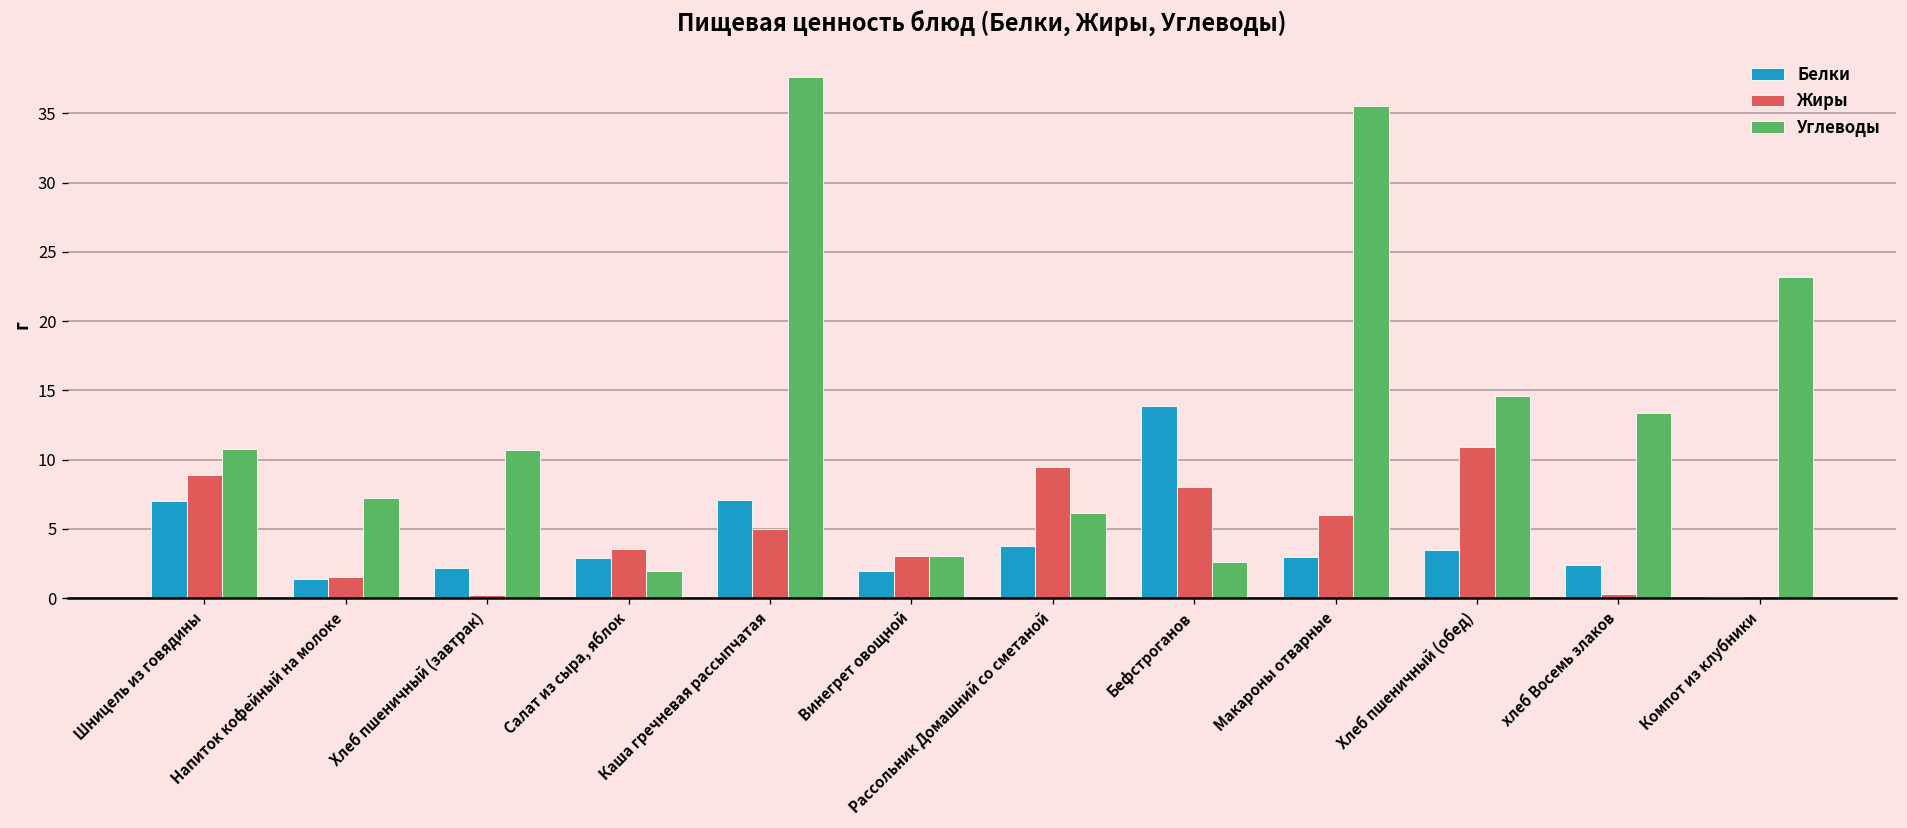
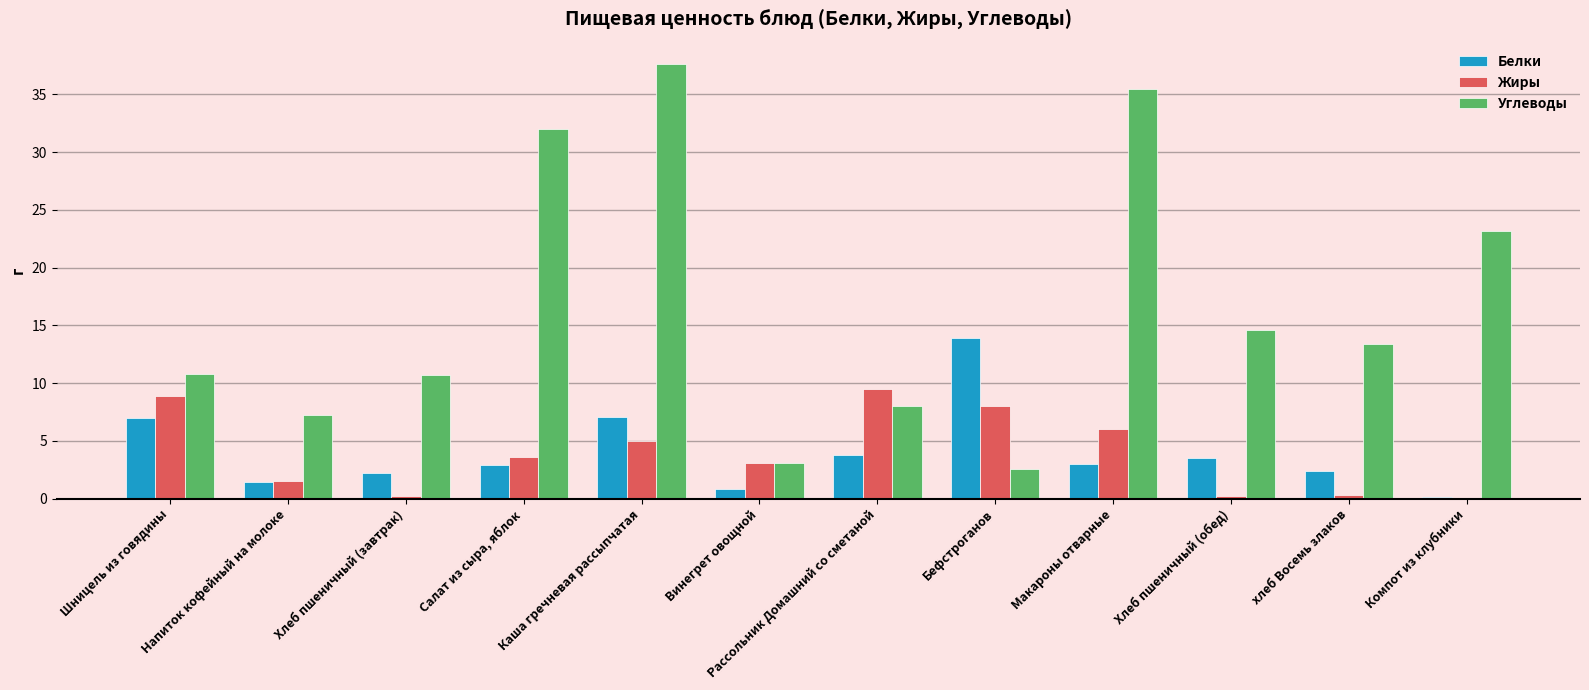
Углеводы, Салат из сыра, яблок: 2 -> 32
Белки, Винегрет овощной: 2.0 -> 0.8
Углеводы, Рассольник Домашний со сметаной: 6.2 -> 8.1
Жиры, Хлеб пшеничный (обед): 10.9 -> 0.2
